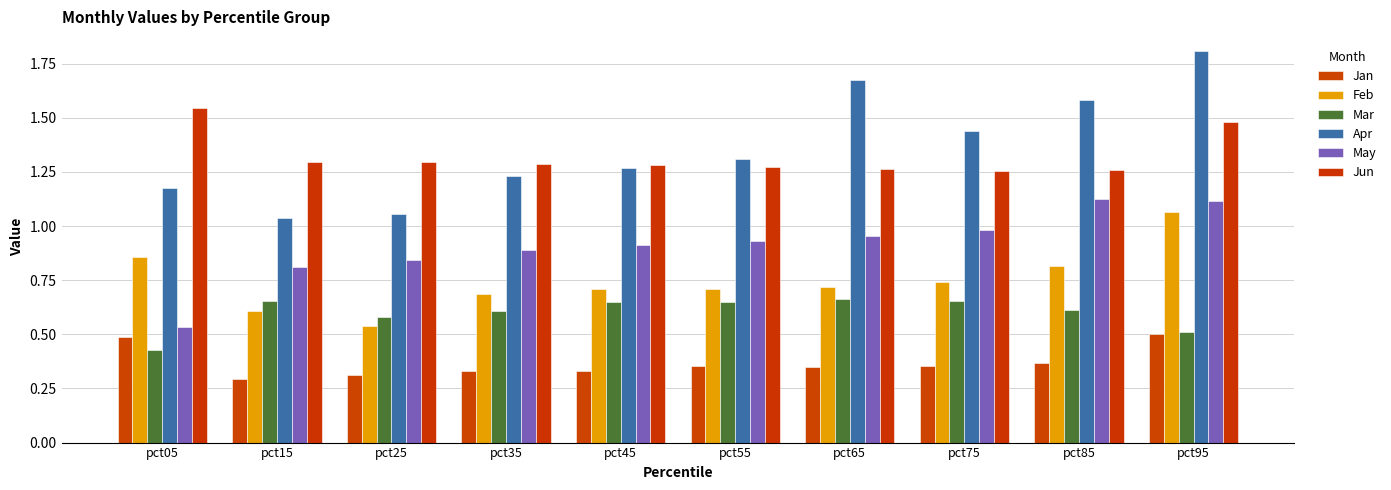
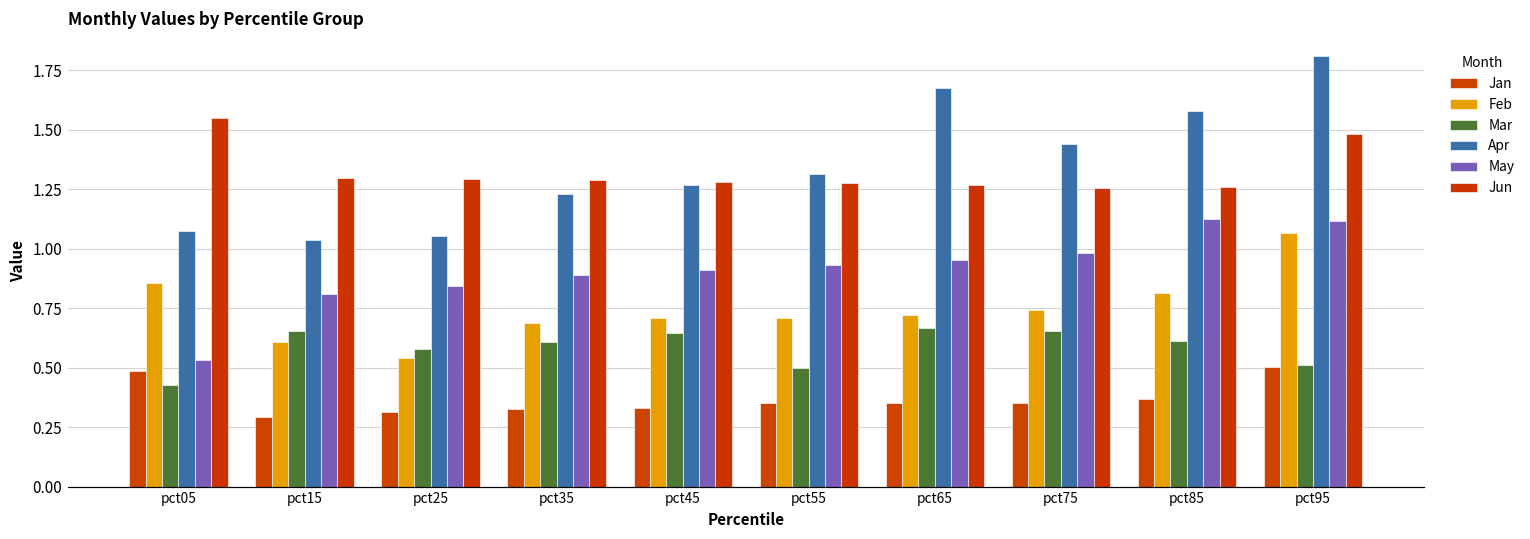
Apr, pct05: 1.18 -> 1.08
Mar, pct55: 0.65 -> 0.50
